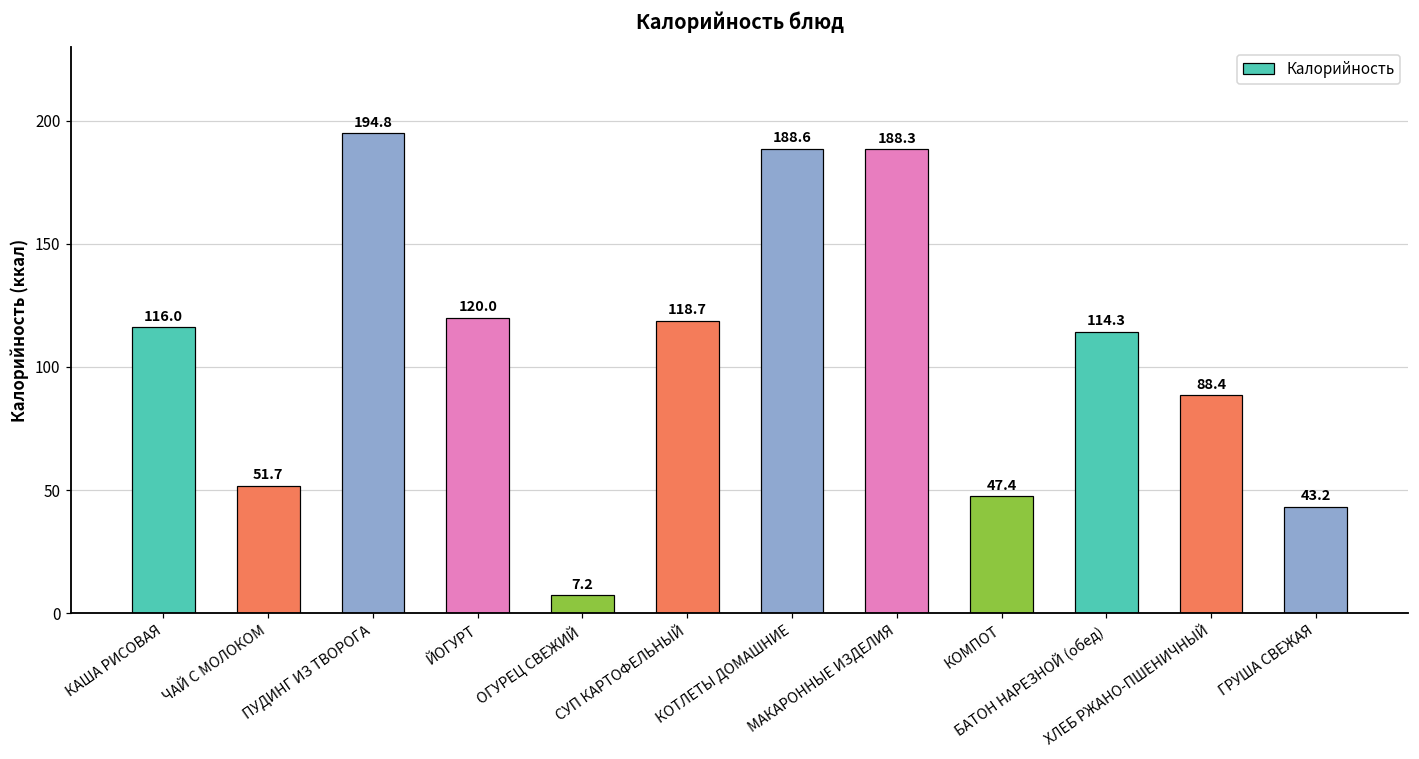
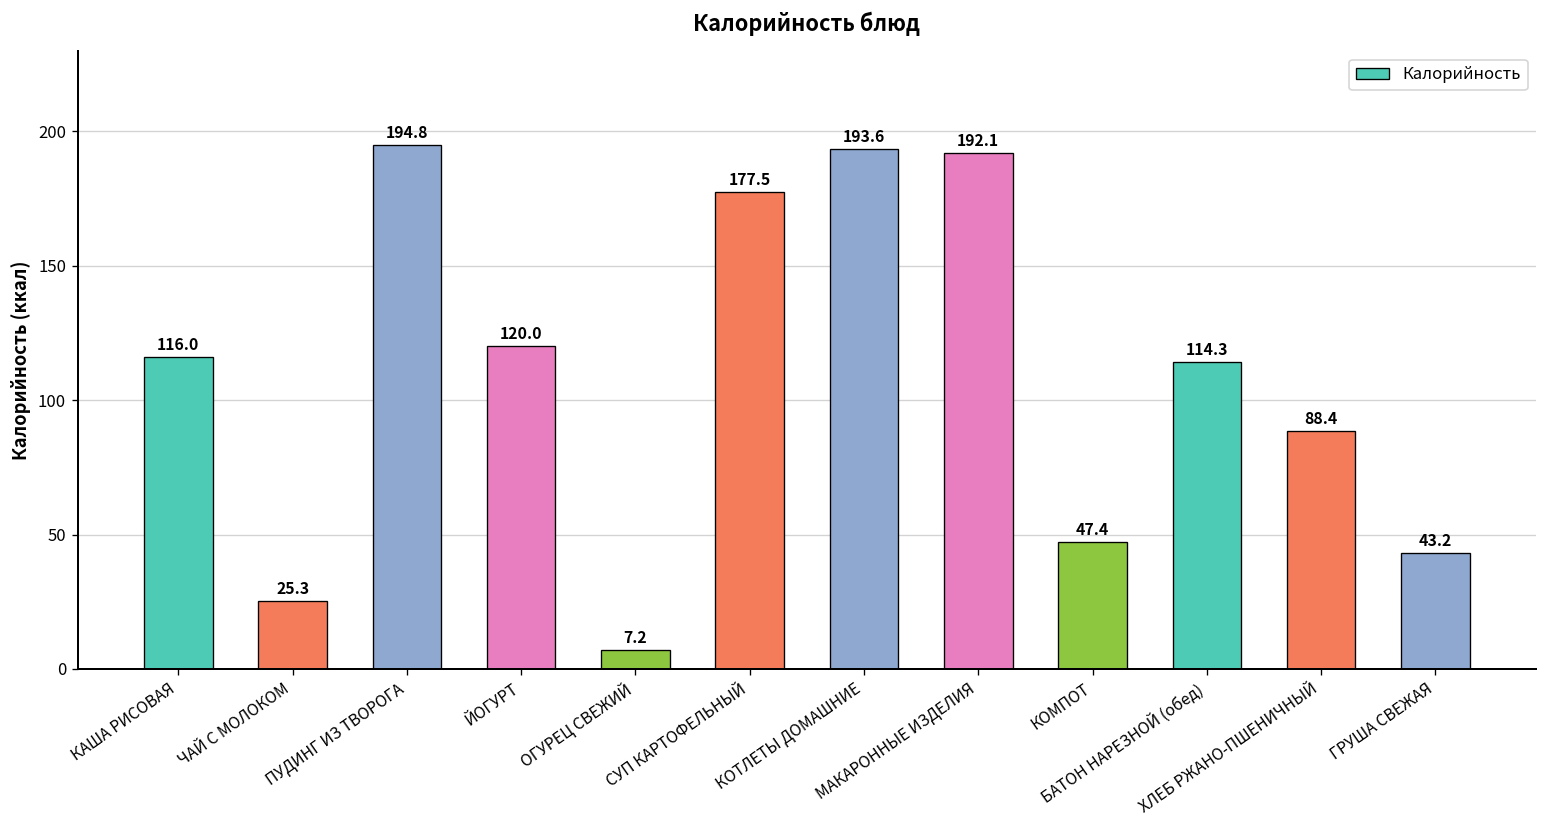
ЧАЙ С МОЛОКОМ: 51.7 -> 25.3
СУП КАРТОФЕЛЬНЫЙ: 118.7 -> 177.5
КОТЛЕТЫ ДОМАШНИЕ: 188.6 -> 193.6
МАКАРОННЫЕ ИЗДЕЛИЯ: 188.3 -> 192.1
